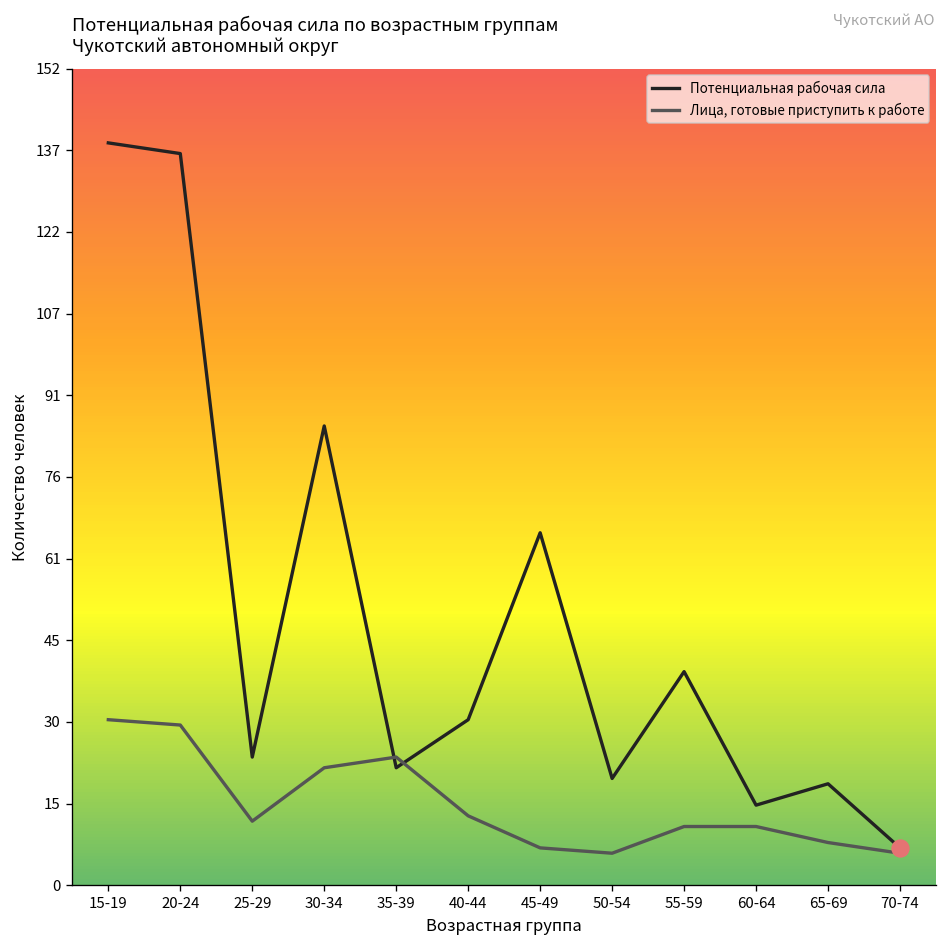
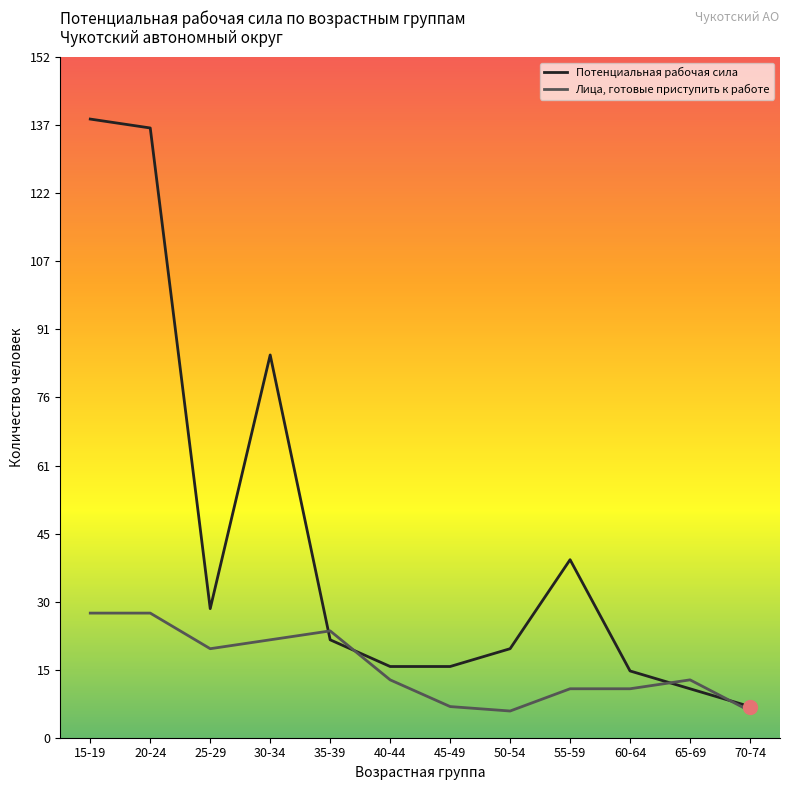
Лица, готовые приступить к работе, 15-19: 31 -> 28
Лица, готовые приступить к работе, 20-24: 30 -> 28
Потенциальная рабочая сила, 25-29: 24 -> 29
Лица, готовые приступить к работе, 25-29: 12 -> 20
Потенциальная рабочая сила, 40-44: 31 -> 16
Потенциальная рабочая сила, 45-49: 66 -> 16
Потенциальная рабочая сила, 65-69: 19 -> 11
Лица, готовые приступить к работе, 65-69: 8 -> 13
